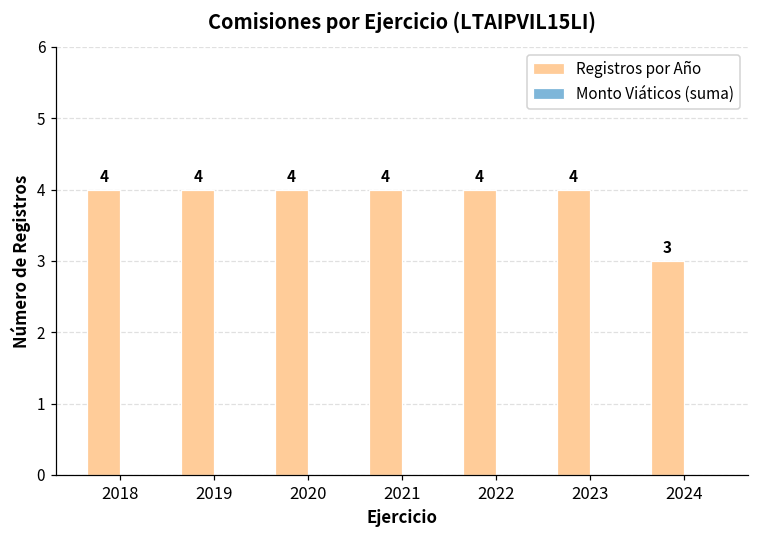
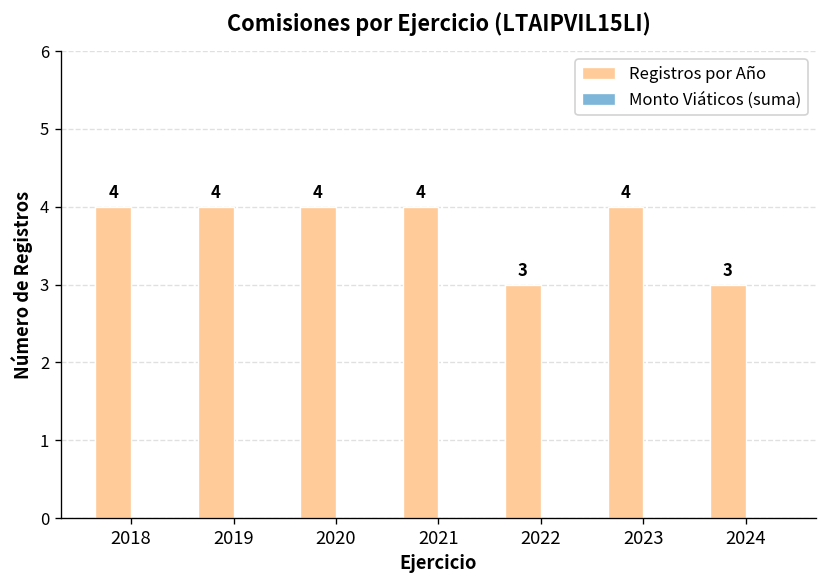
Registros por Año, 2022: 4 -> 3
